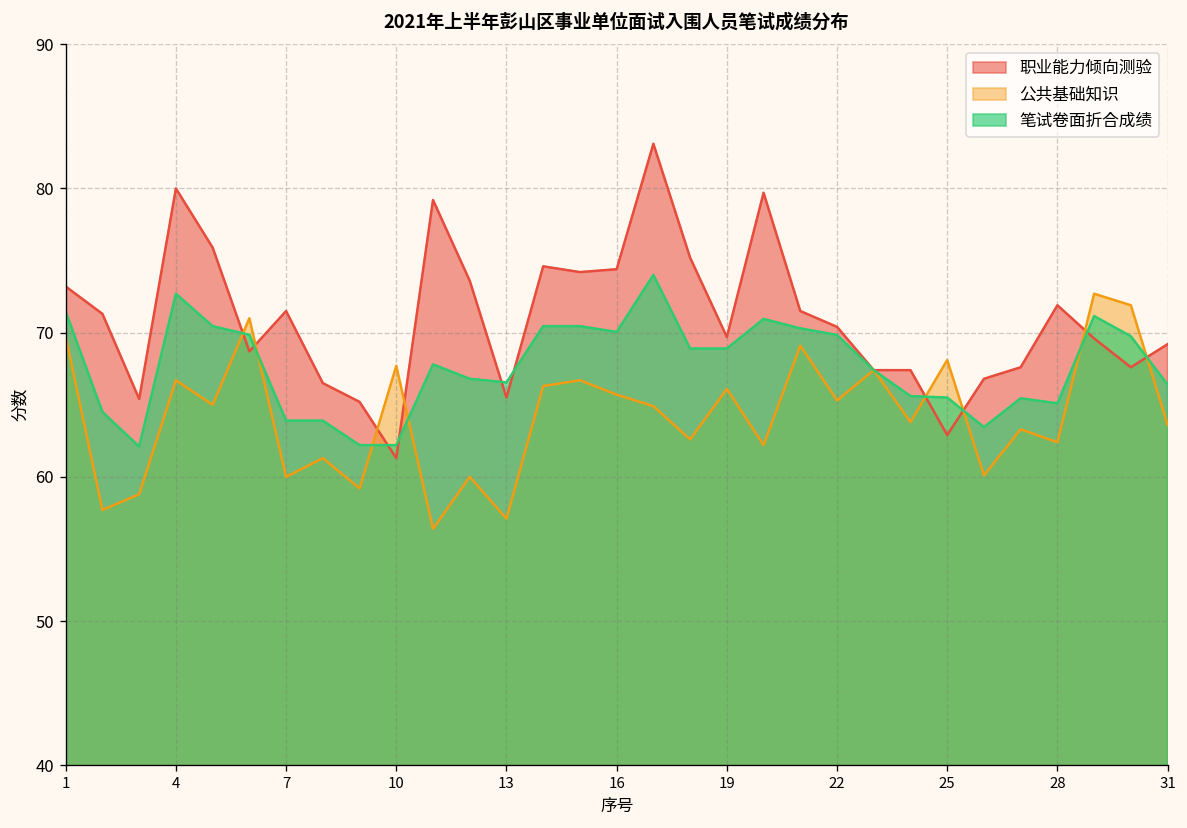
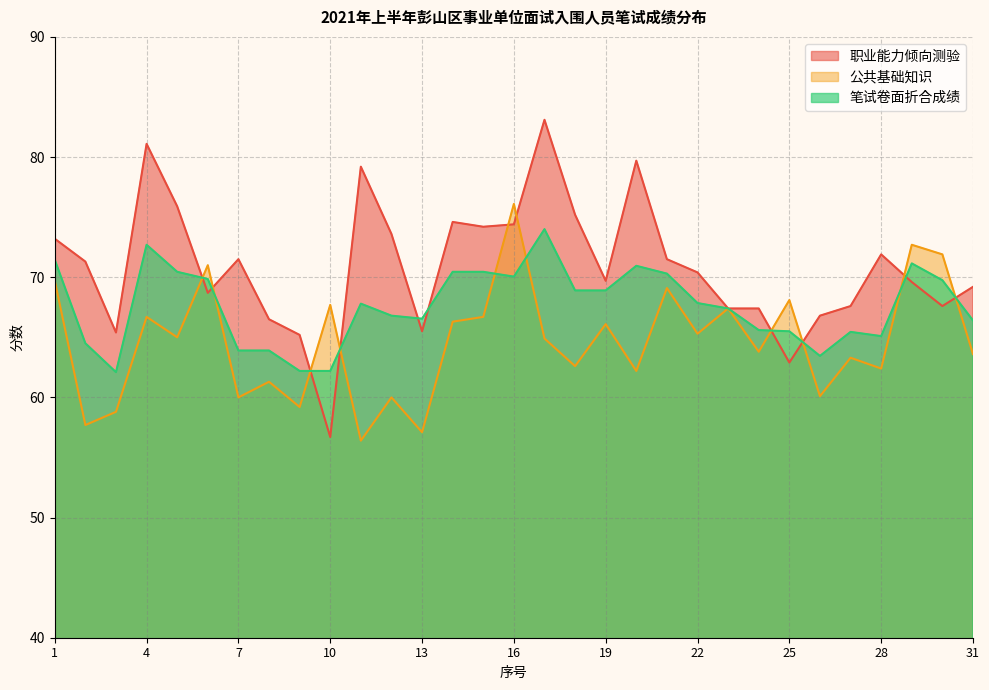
职业能力倾向测验, 4: 80.0 -> 81.1
职业能力倾向测验, 10: 61.3 -> 56.7
公共基础知识, 16: 65.7 -> 76.1
笔试卷面折合成绩, 22: 69.8 -> 67.9
